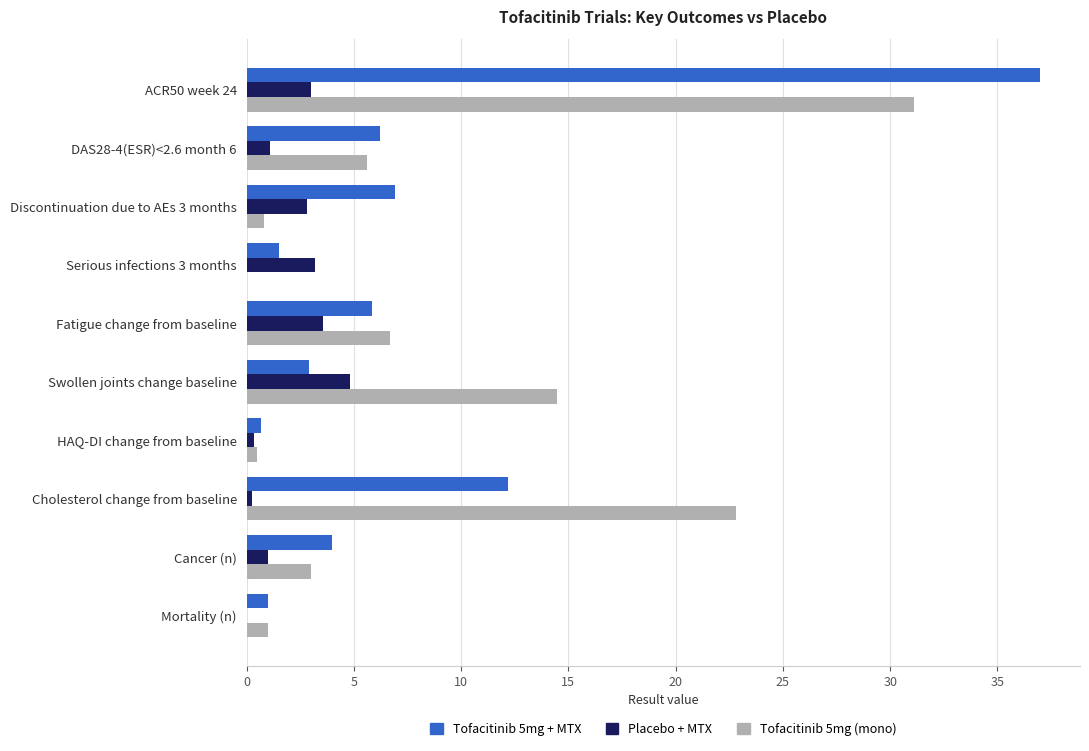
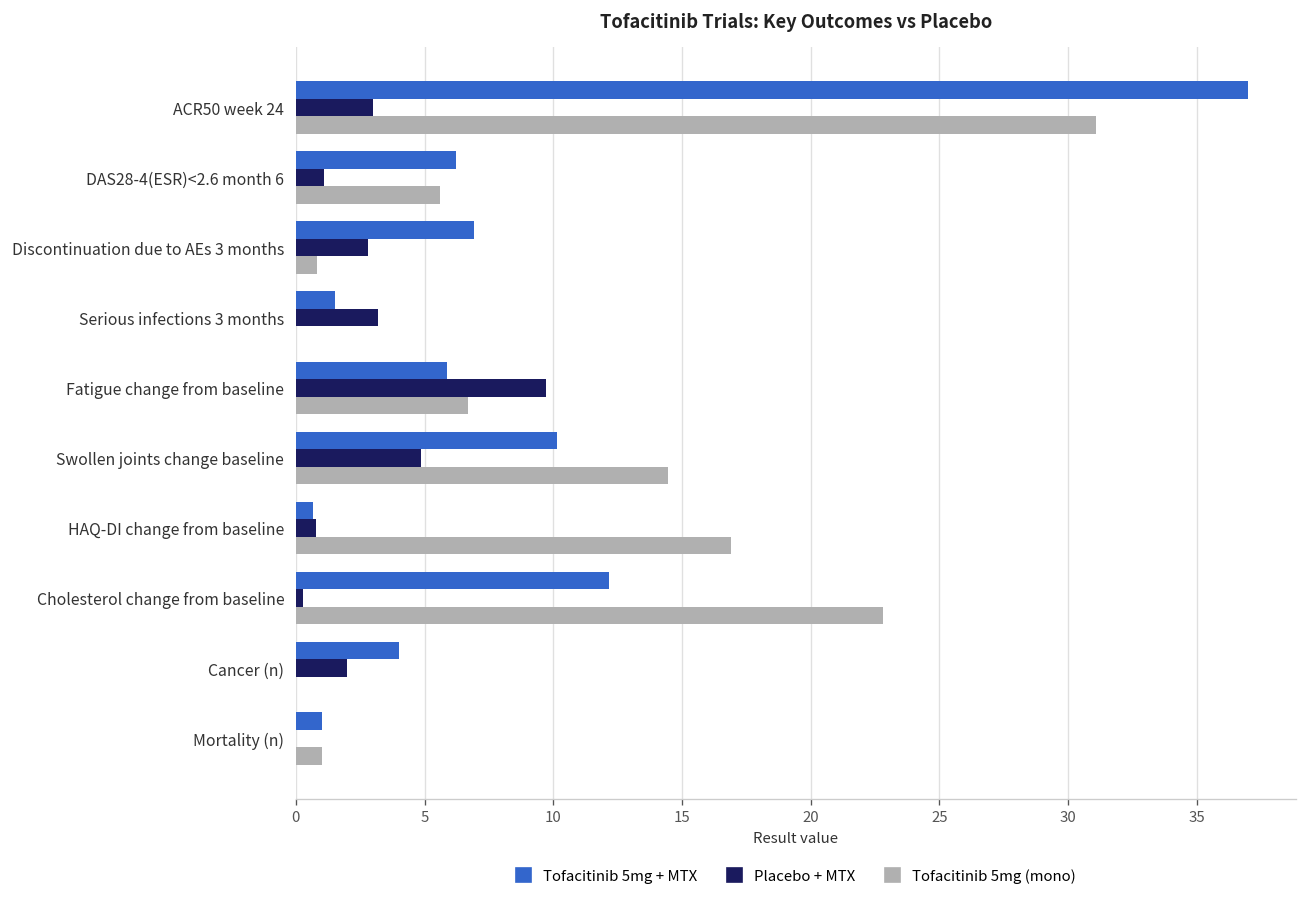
Placebo + MTX, Fatigue change from baseline: 3.6 -> 9.7
Tofacitinib 5mg + MTX, Swollen joints change baseline: 2.9 -> 10.2
Placebo + MTX, HAQ-DI change from baseline: 0.4 -> 0.8
Tofacitinib 5mg (mono), HAQ-DI change from baseline: 0.5 -> 16.9
Placebo + MTX, Cancer (n): 1 -> 2
Tofacitinib 5mg (mono), Cancer (n): 3 -> 0
